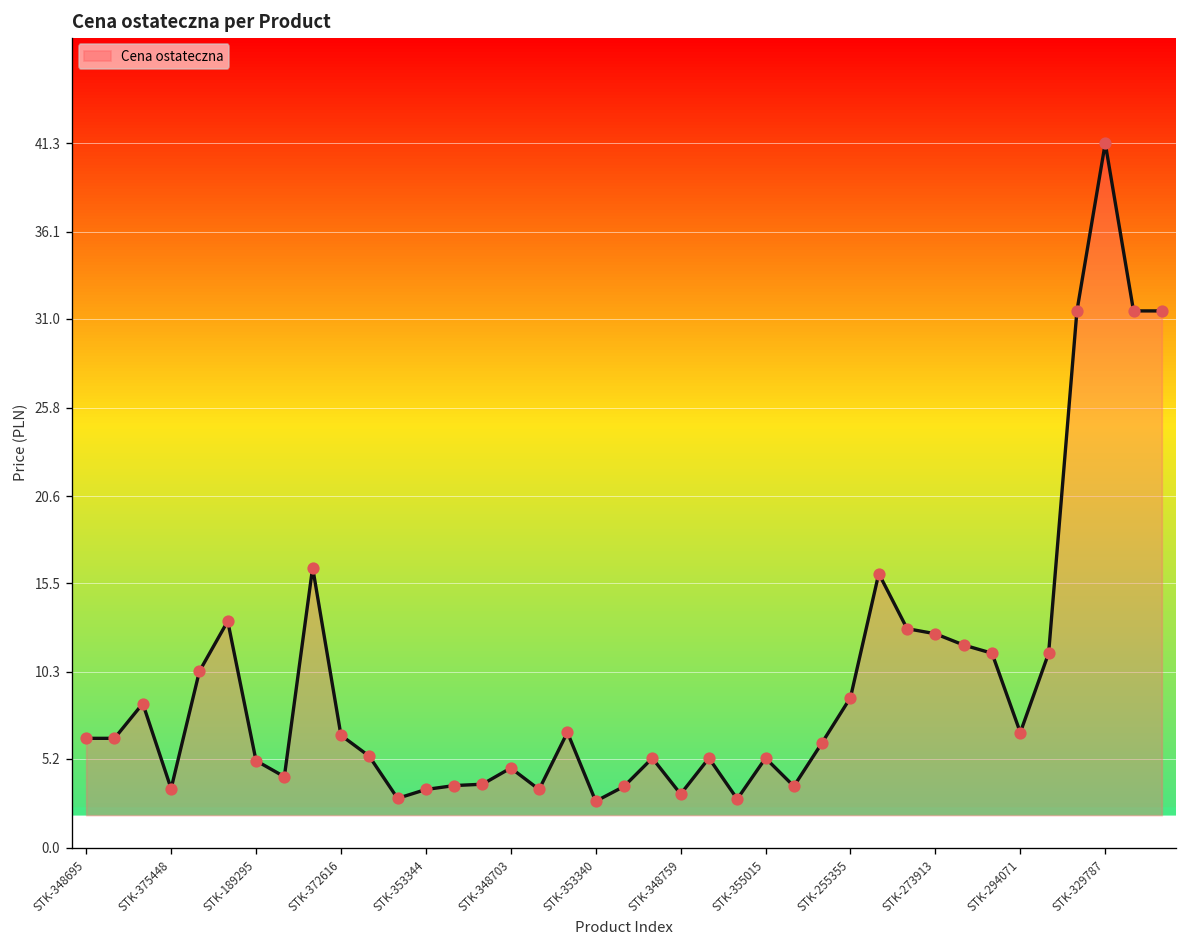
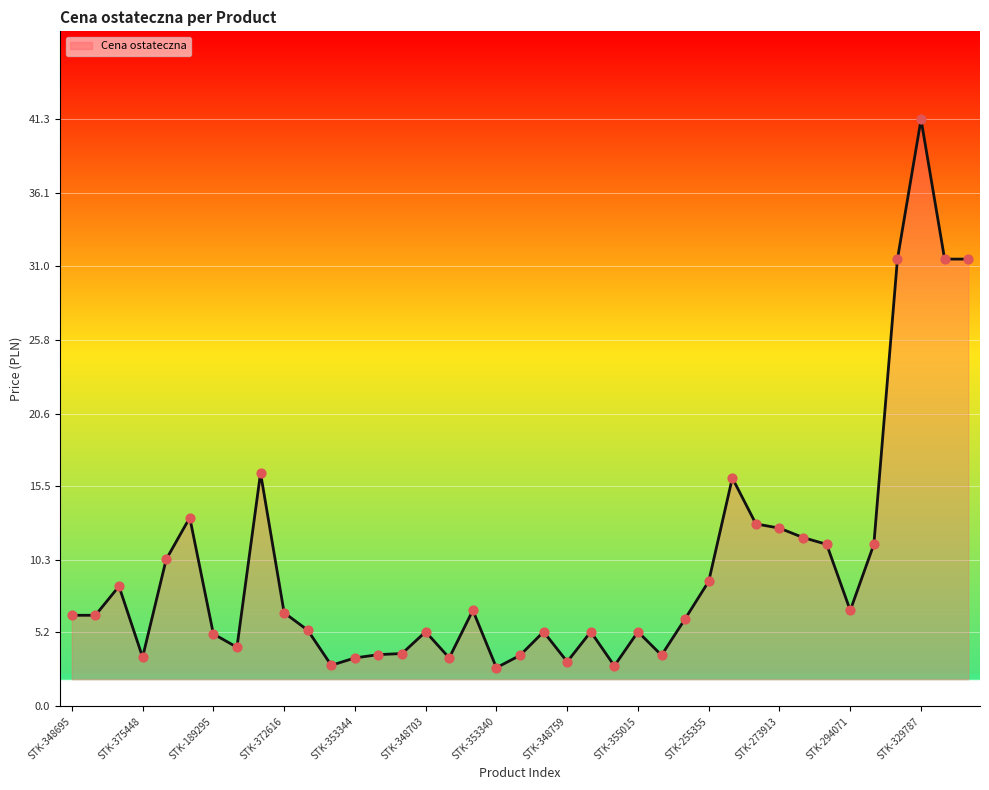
STK-348703: 4.7 -> 5.3
